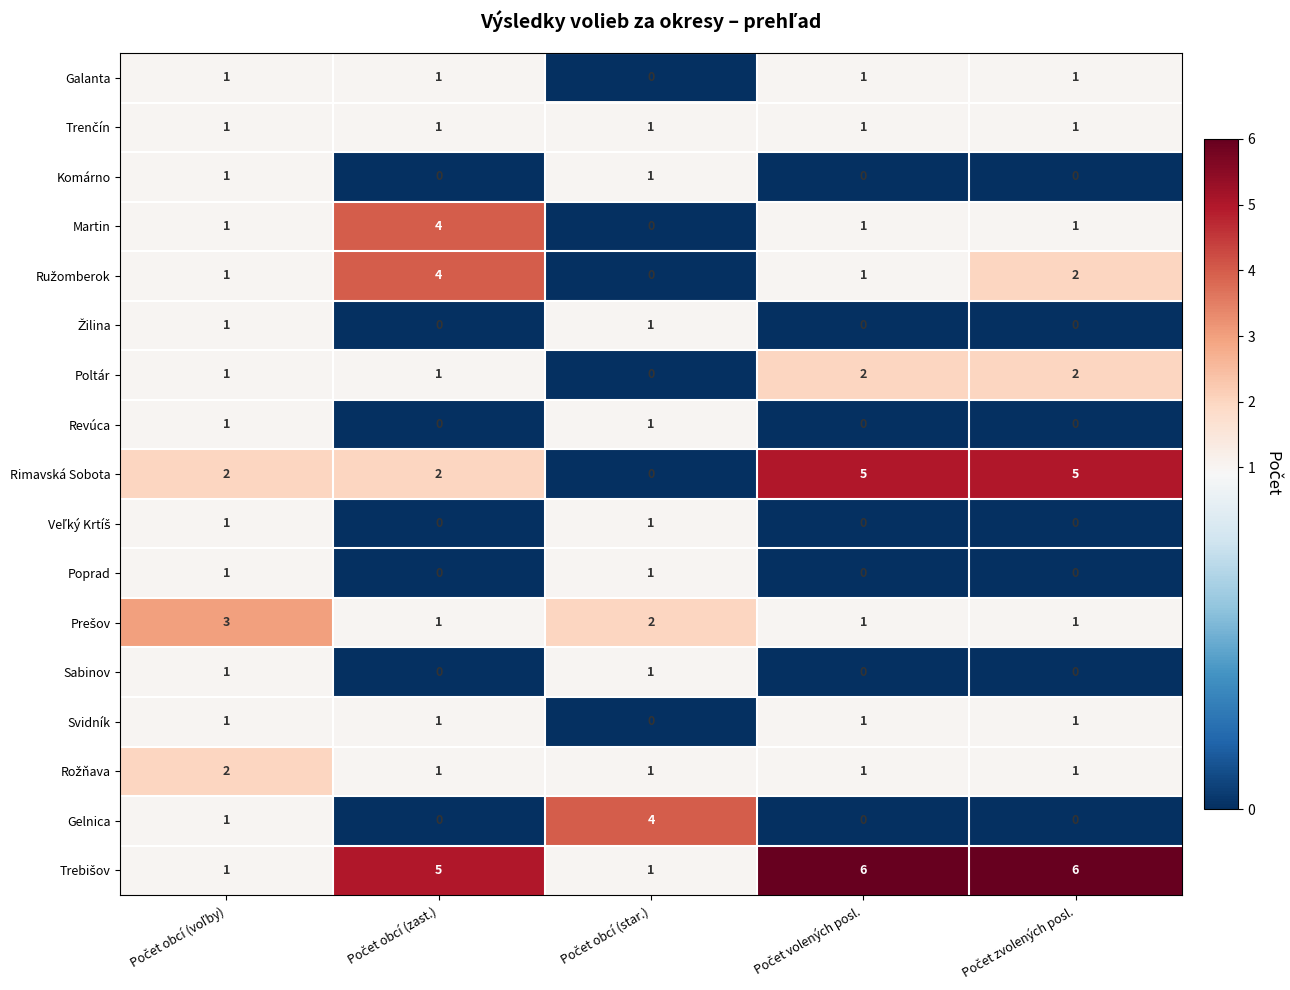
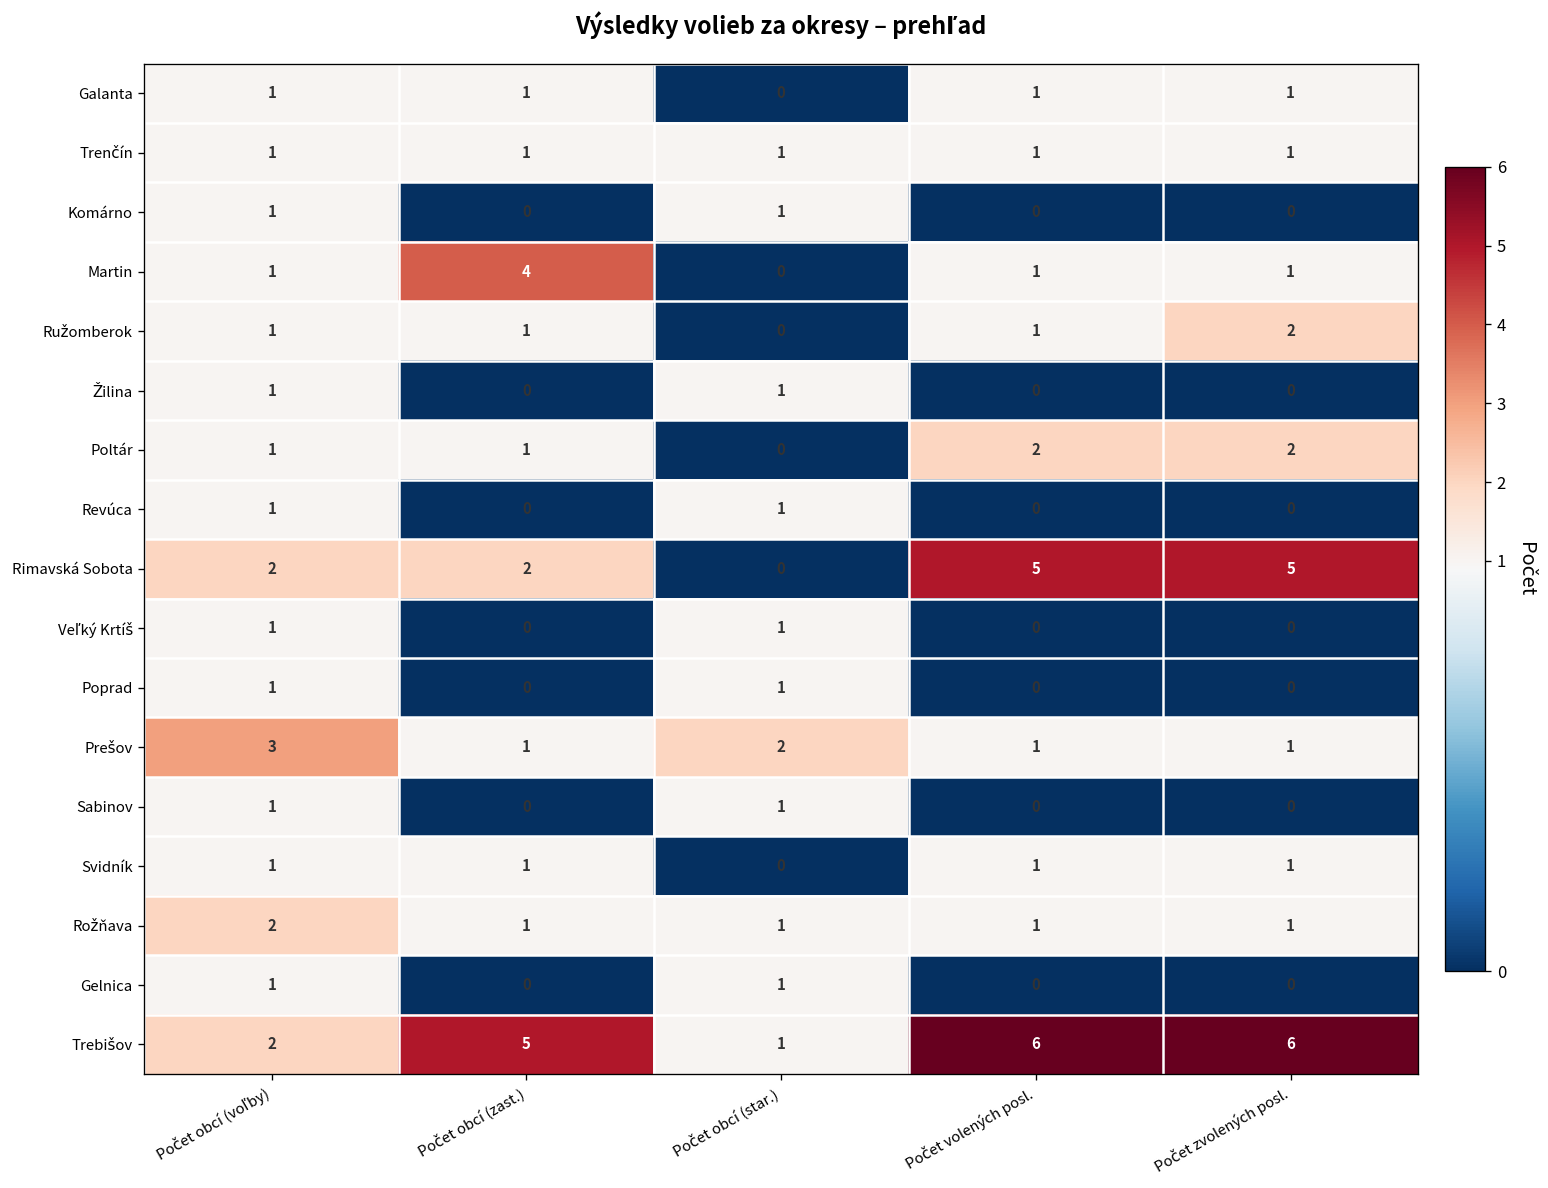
Ružomberok, Počet obcí (zast.): 4 -> 1
Gelnica, Počet obcí (star.): 4 -> 1
Trebišov, Počet obcí (voľby): 1 -> 2
